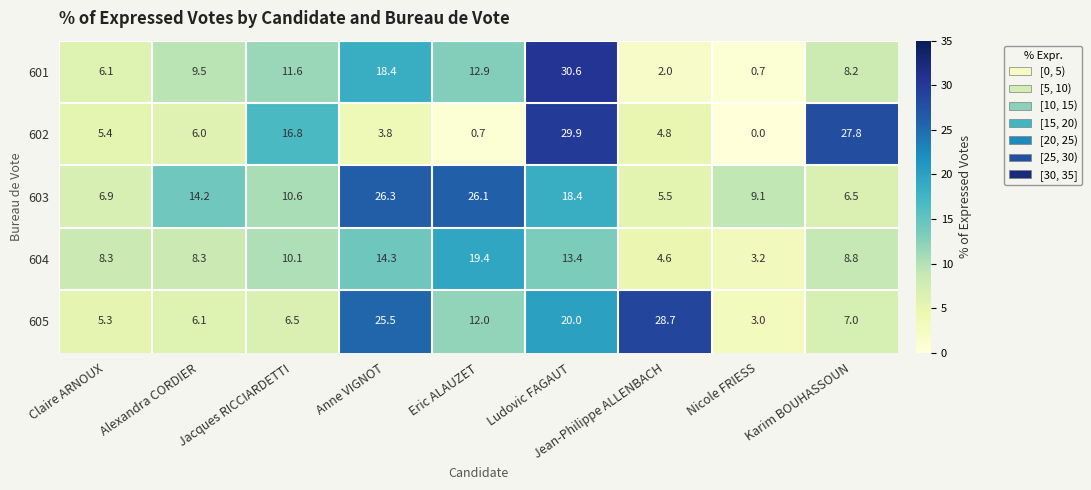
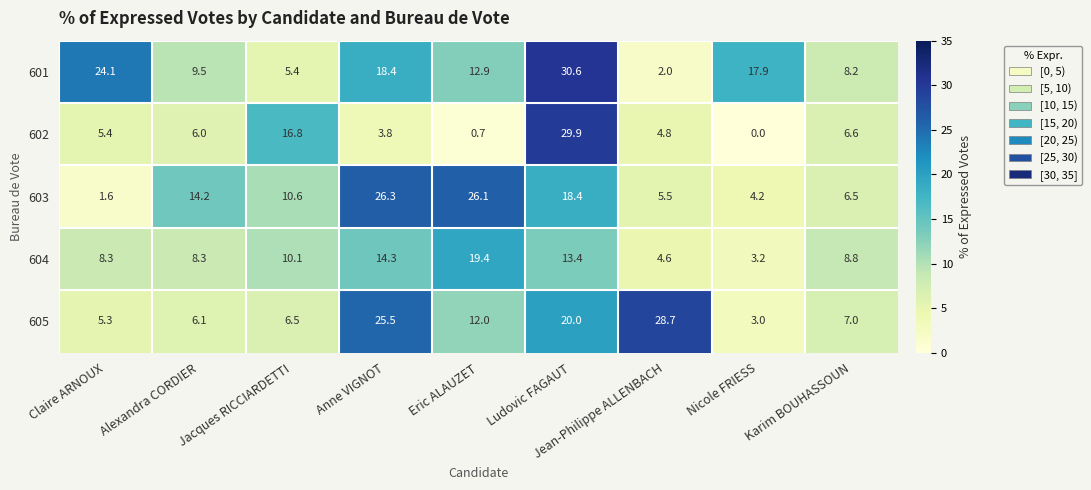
601, Claire ARNOUX: 6.1 -> 24.1
601, Jacques RICCIARDETTI: 11.6 -> 5.4
601, Nicole FRIESS: 0.7 -> 17.9
602, Karim BOUHASSOUN: 27.8 -> 6.6
603, Claire ARNOUX: 6.9 -> 1.6
603, Nicole FRIESS: 9.1 -> 4.2
